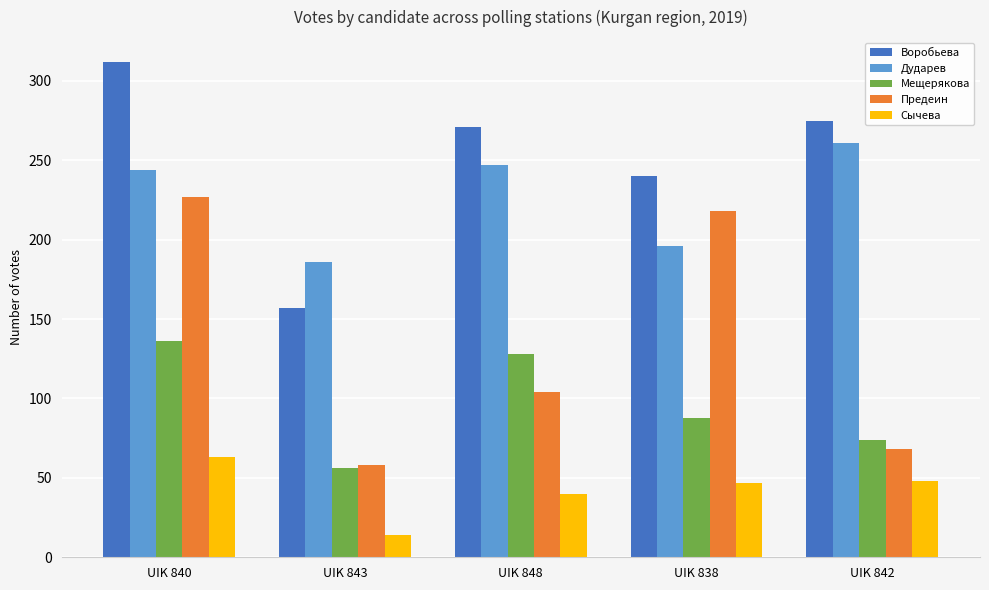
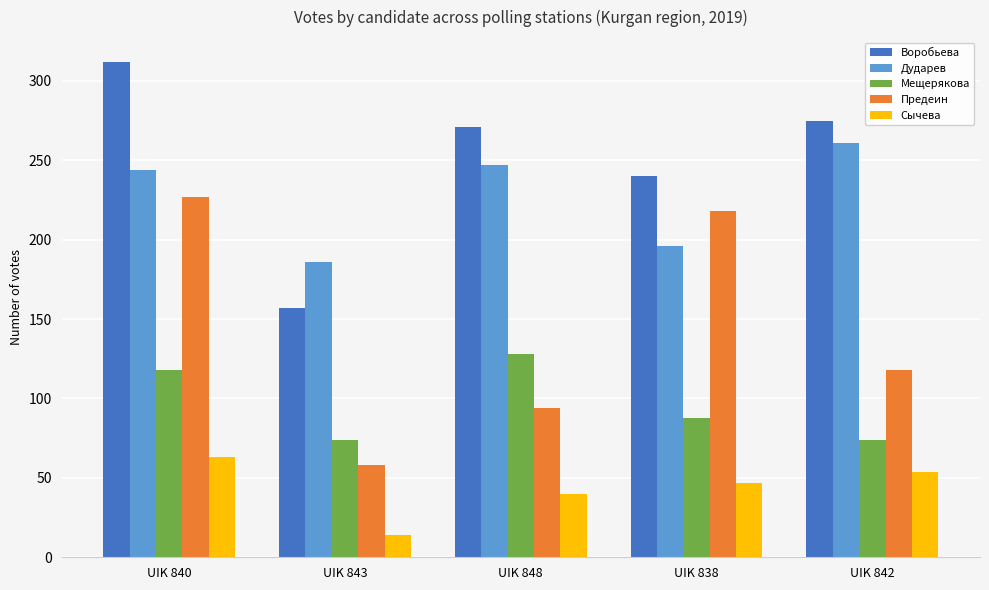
Мещерякова, UIK 840: 136 -> 118
Мещерякова, UIK 843: 56 -> 74
Предеин, UIK 848: 104 -> 94
Предеин, UIK 842: 68 -> 118
Сычева, UIK 842: 48 -> 54
